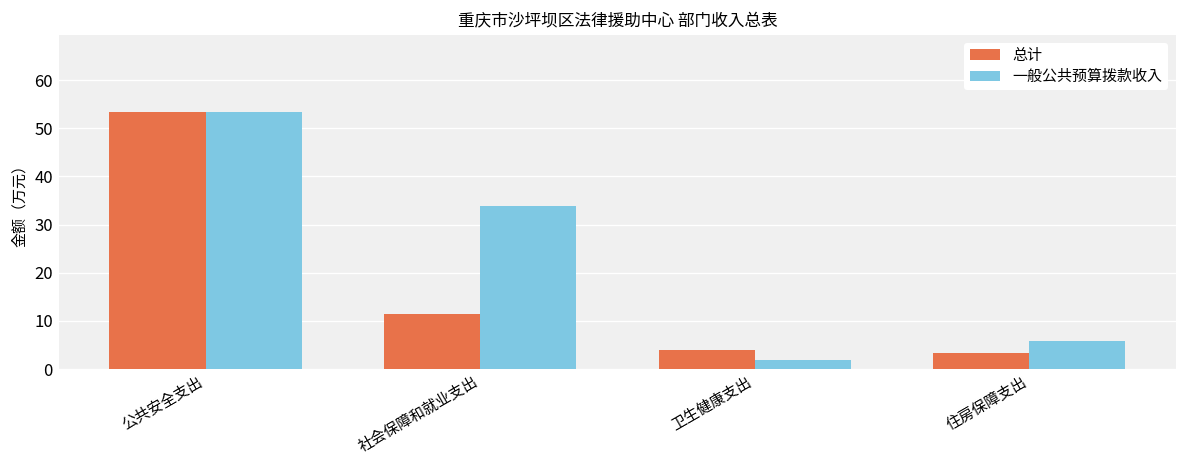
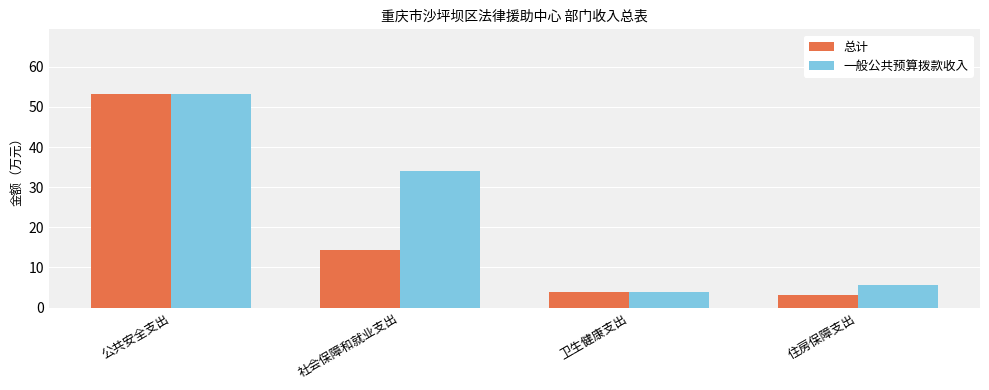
总计, 社会保障和就业支出: 12 -> 14
一般公共预算拨款收入, 卫生健康支出: 2 -> 4
